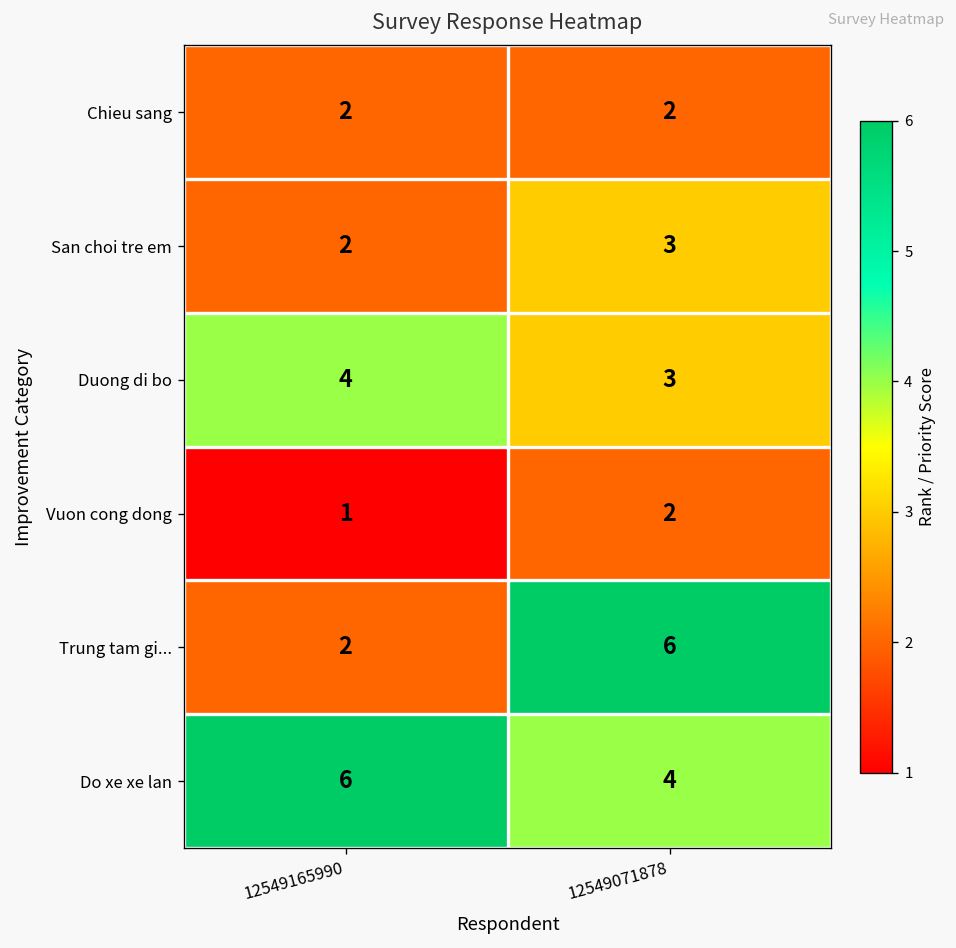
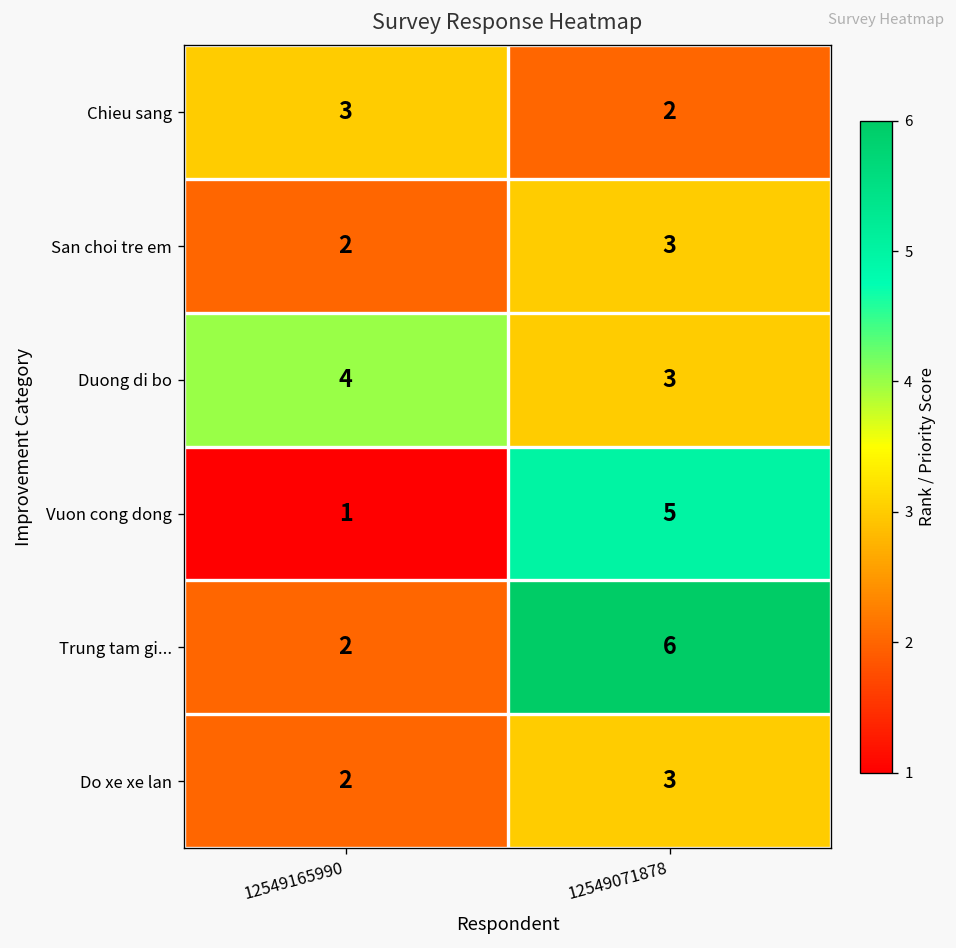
Chieu sang, 12549165990: 2 -> 3
Vuon cong dong, 12549071878: 2 -> 5
Do xe xe lan, 12549165990: 6 -> 2
Do xe xe lan, 12549071878: 4 -> 3
